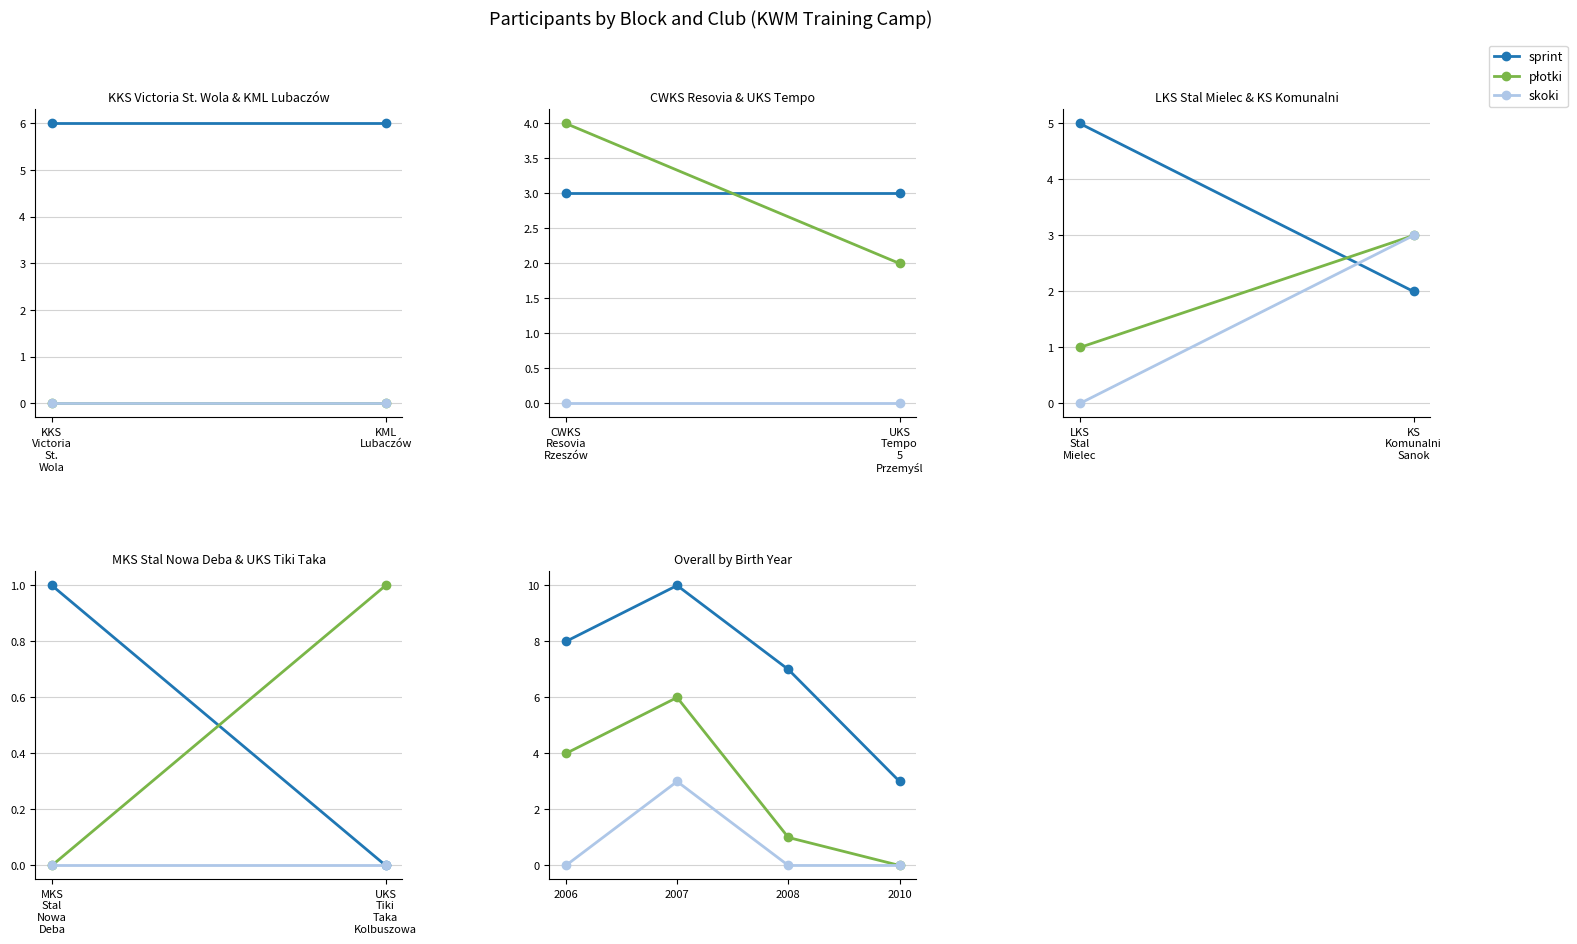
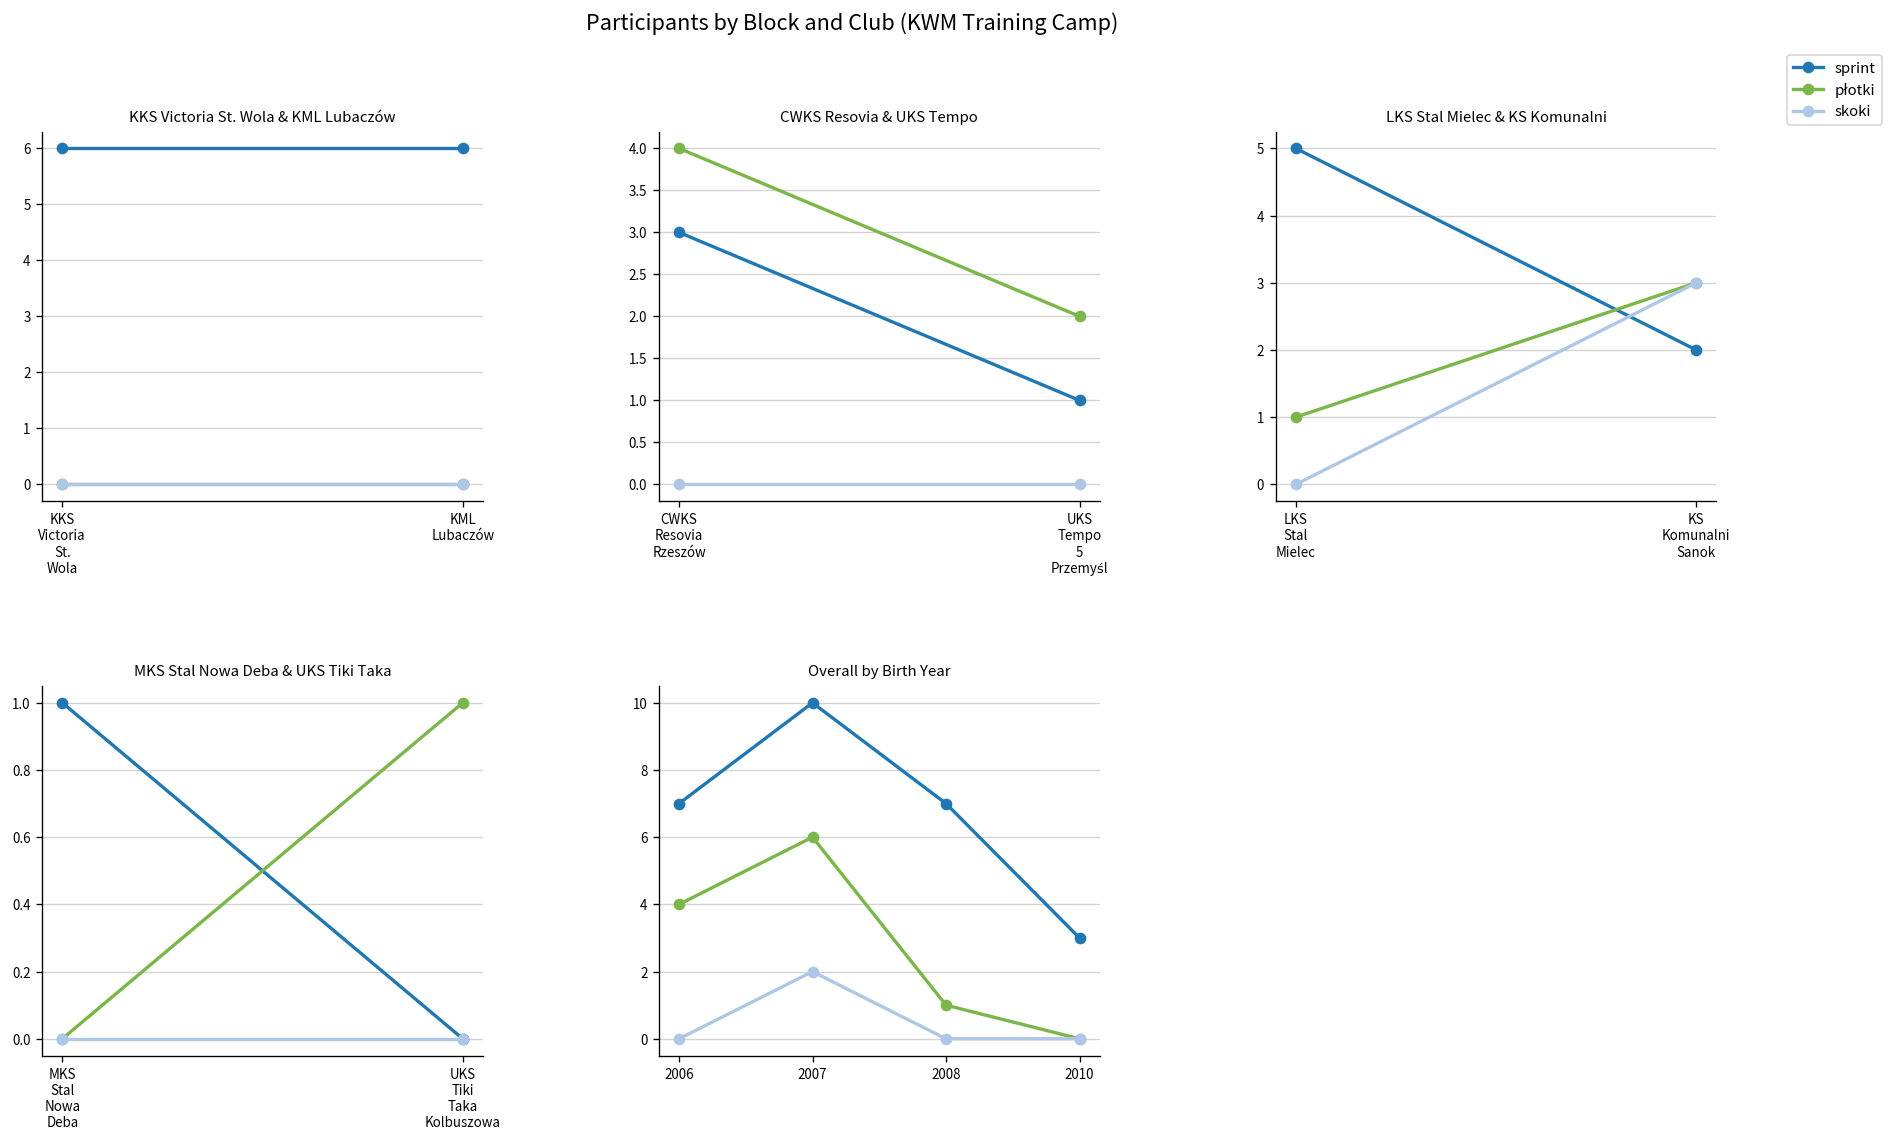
CWKS Resovia & UKS Tempo, sprint, UKS Tempo 5 Przemyśl: 3 -> 1
Overall by Birth Year, sprint, 2006: 8 -> 7
Overall by Birth Year, skoki, 2007: 3 -> 2
